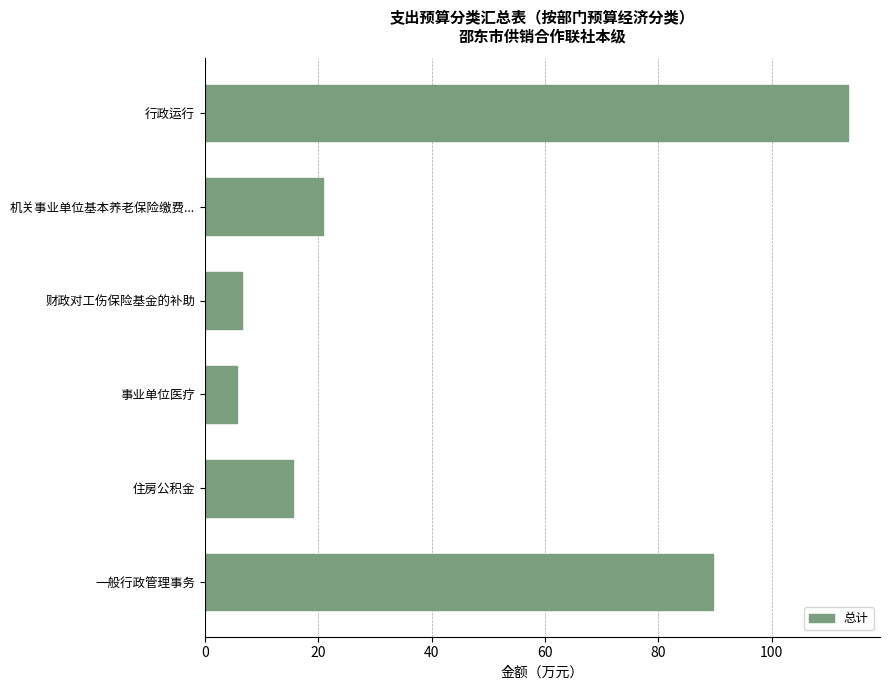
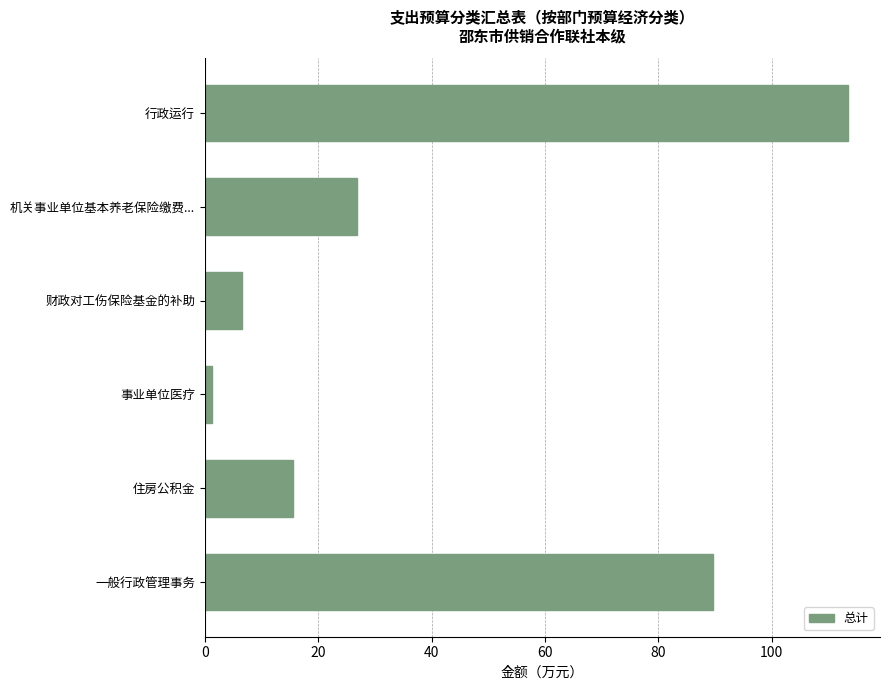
机关事业单位基本养老保险缴费...: 21 -> 27
事业单位医疗: 6 -> 1
